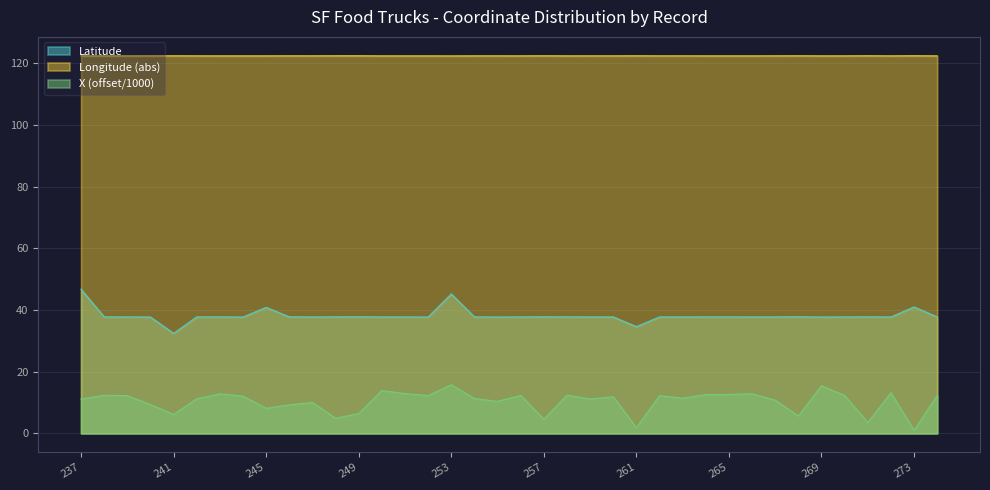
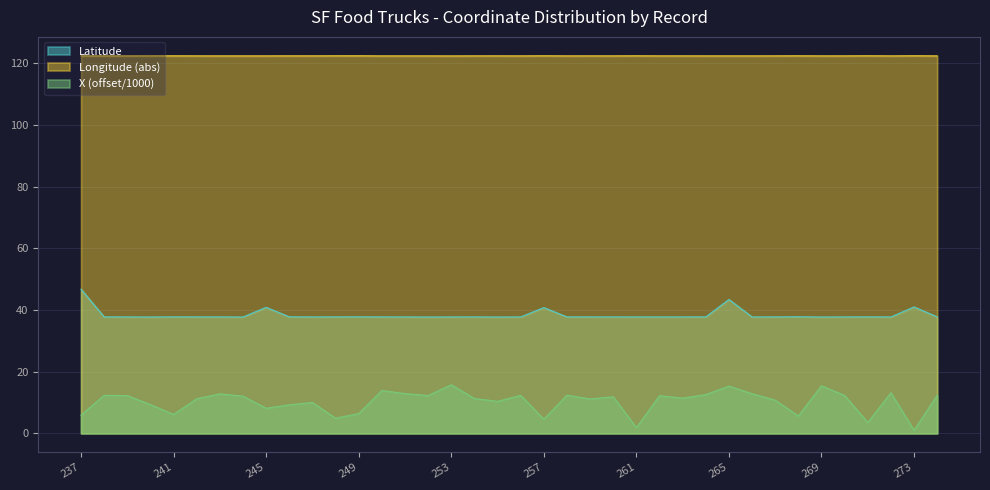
X (offset/1000), 237: 11 -> 6
Latitude, 241: 32 -> 38
Latitude, 253: 45 -> 38
Latitude, 257: 38 -> 41
Latitude, 261: 35 -> 38
Latitude, 265: 38 -> 43
X (offset/1000), 265: 13 -> 15
